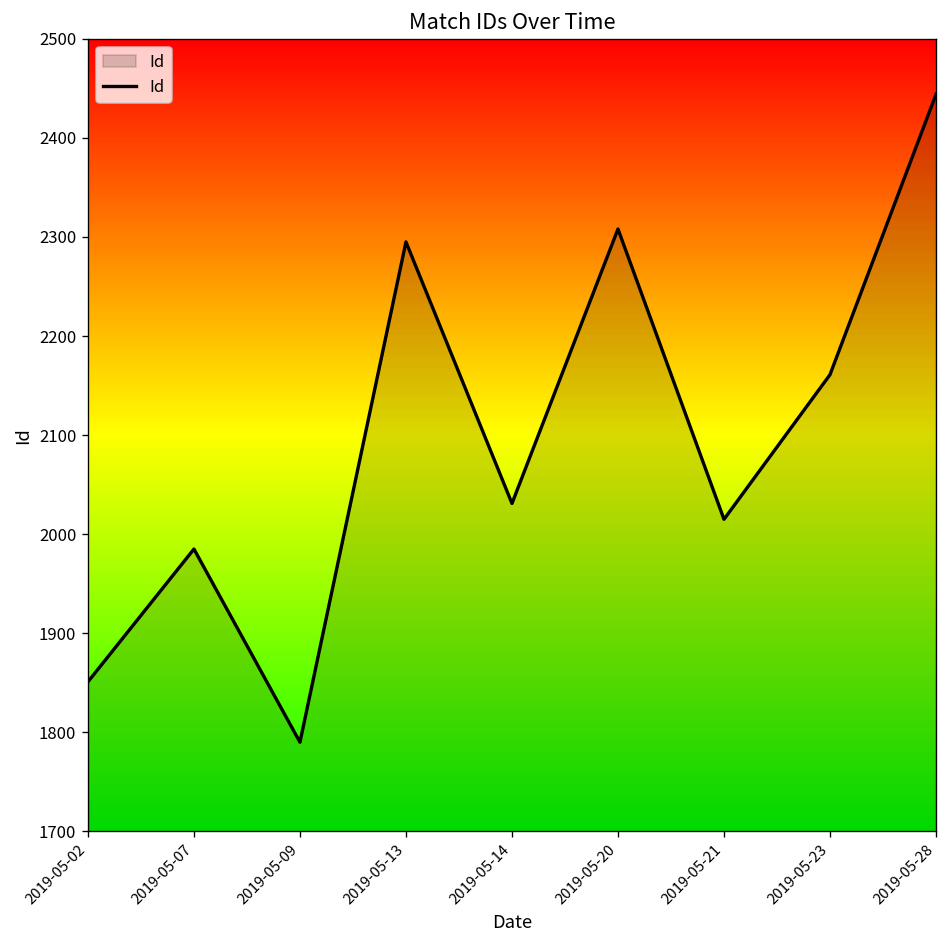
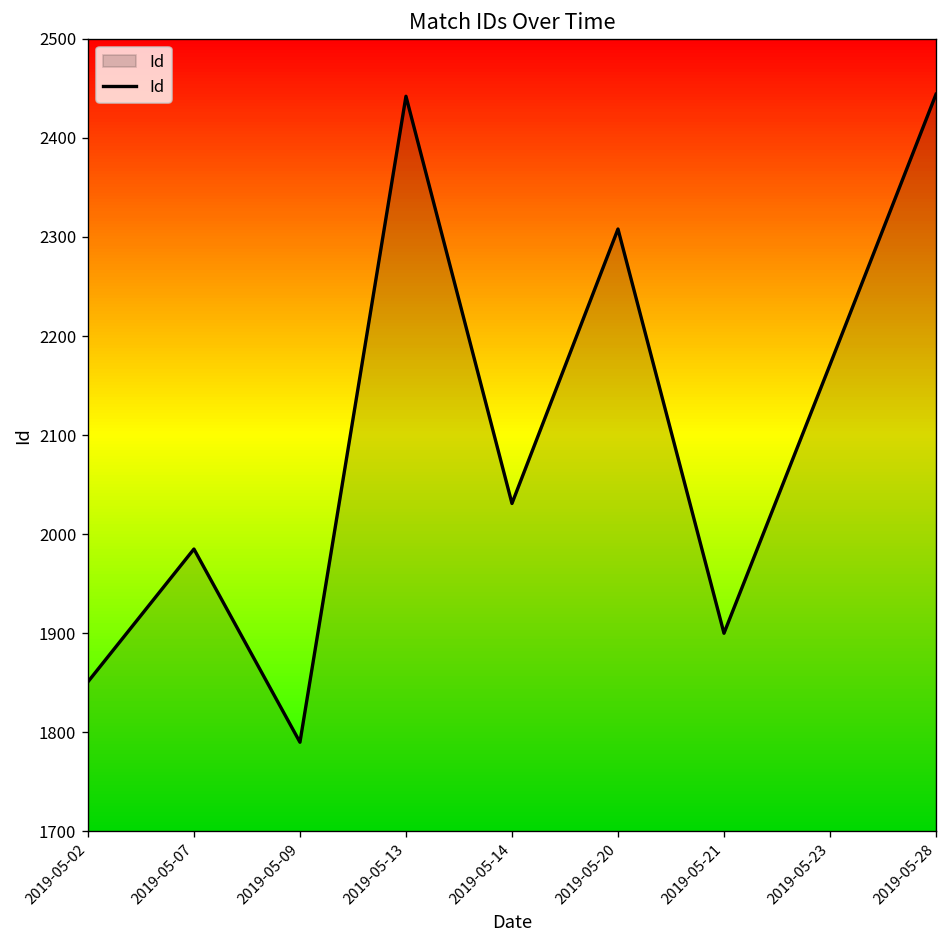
2019-05-13: 2300 -> 2440
2019-05-21: 2020 -> 1900
2019-05-23: 2160 -> 2170
